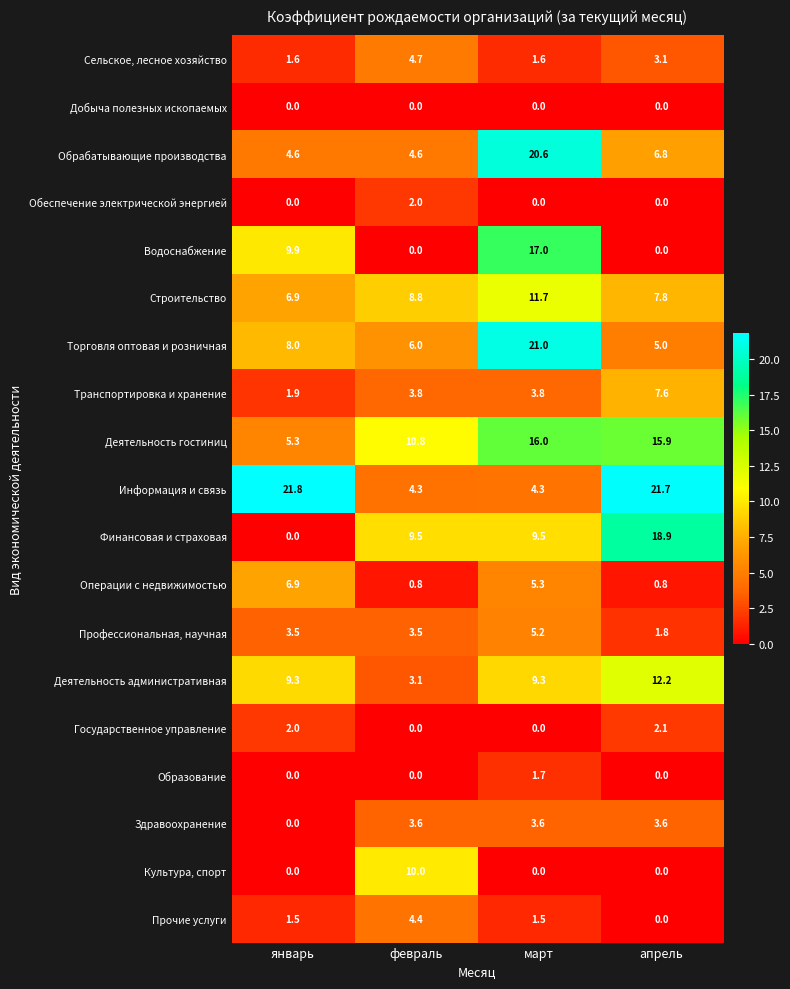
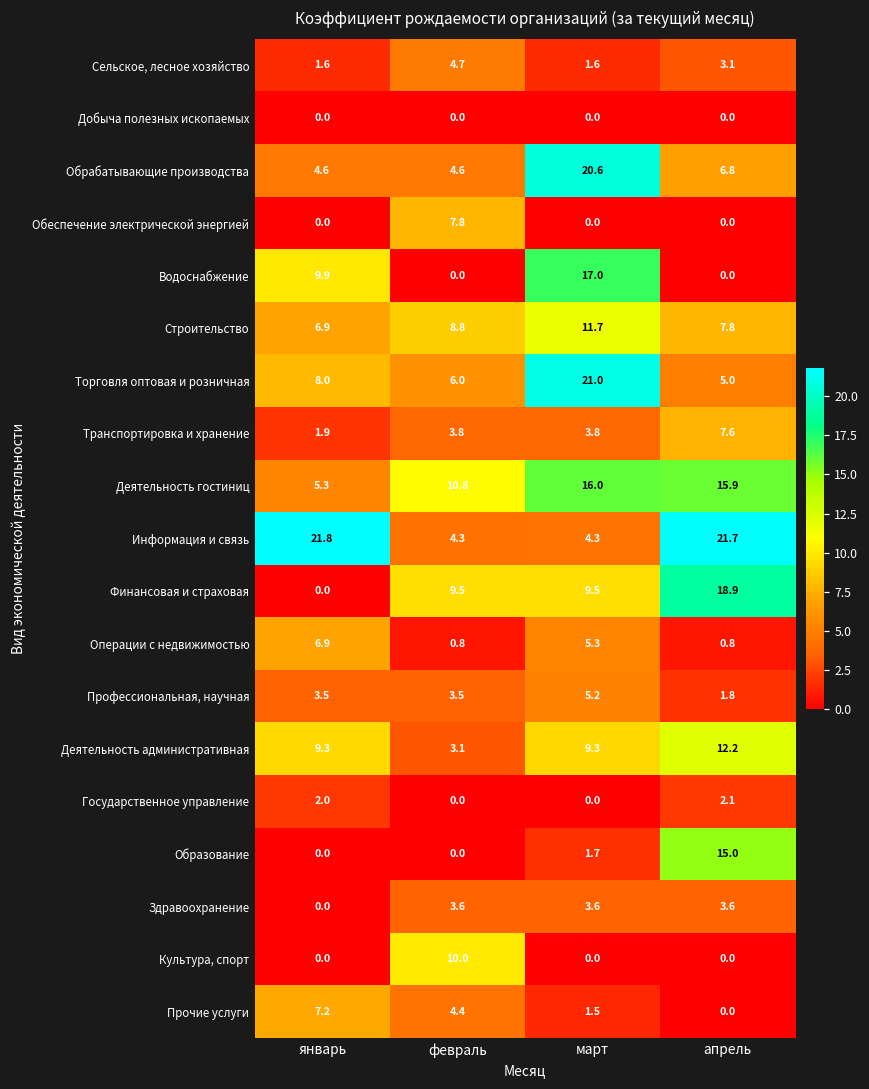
Обеспечение электрической энергией, февраль: 2.0 -> 7.8
Образование, апрель: 0.0 -> 15.0
Прочие услуги, январь: 1.5 -> 7.2
